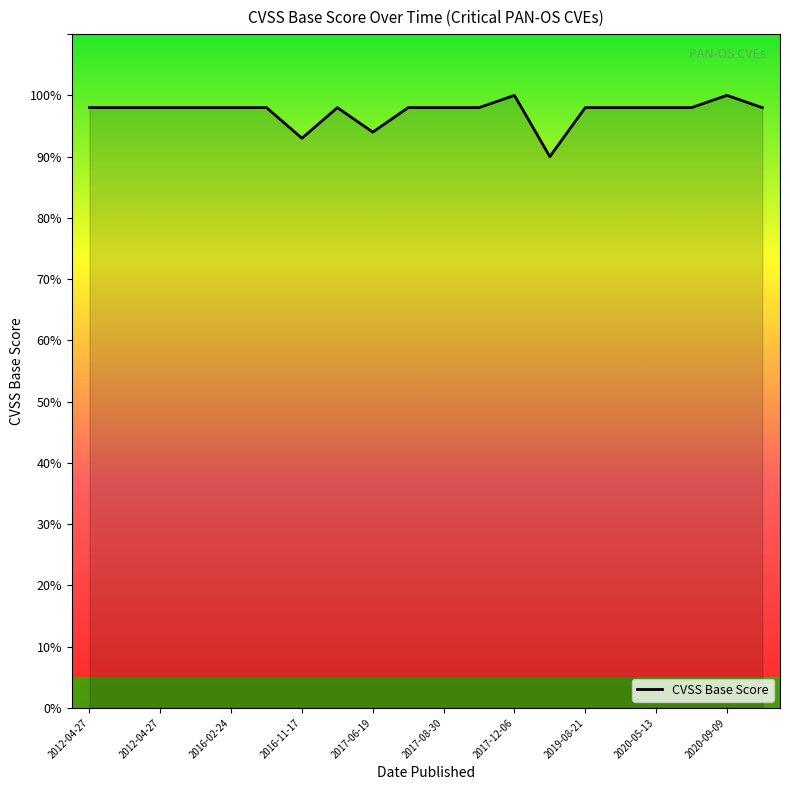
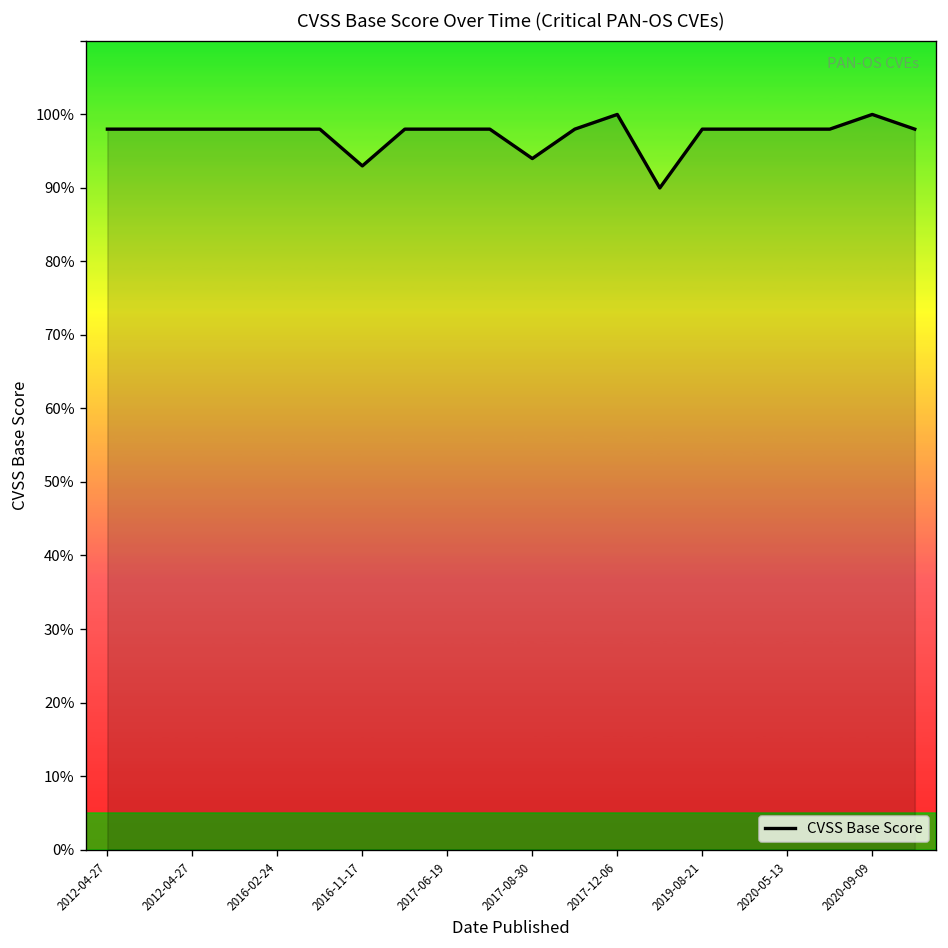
2017-06-19: 94% -> 98%
2017-08-30: 98% -> 94%
